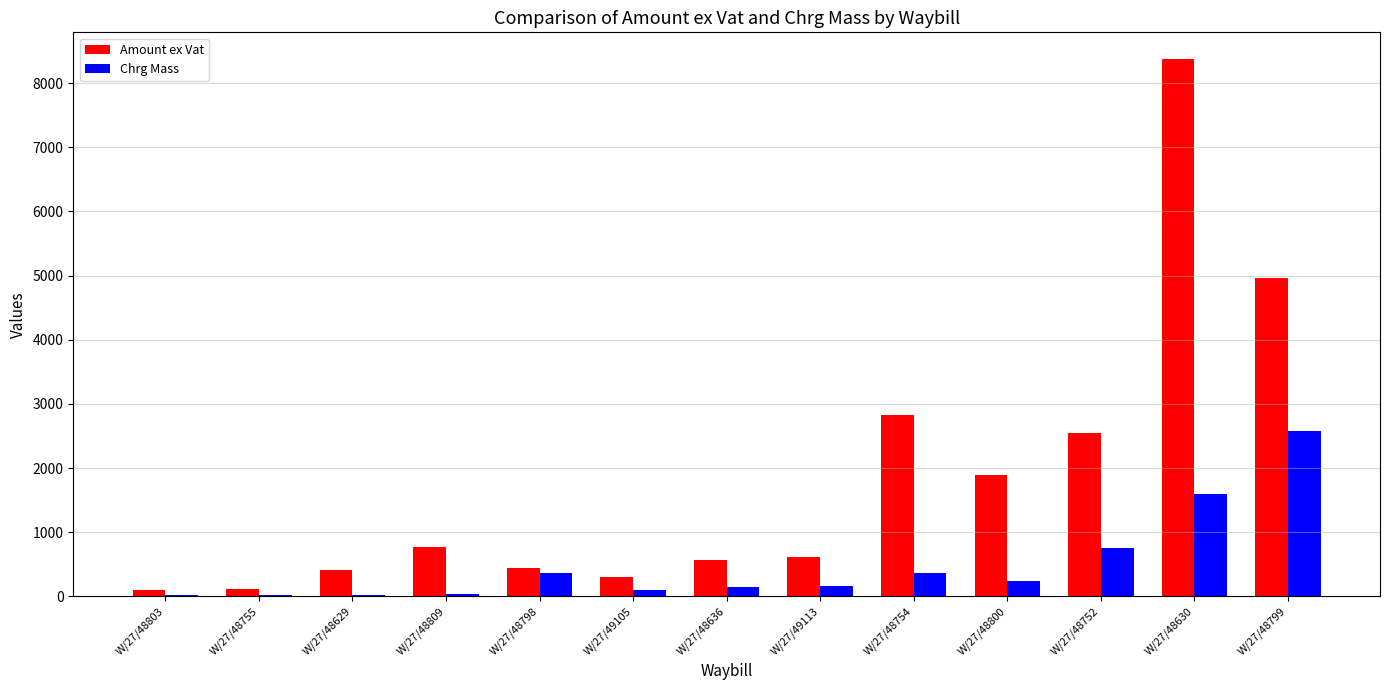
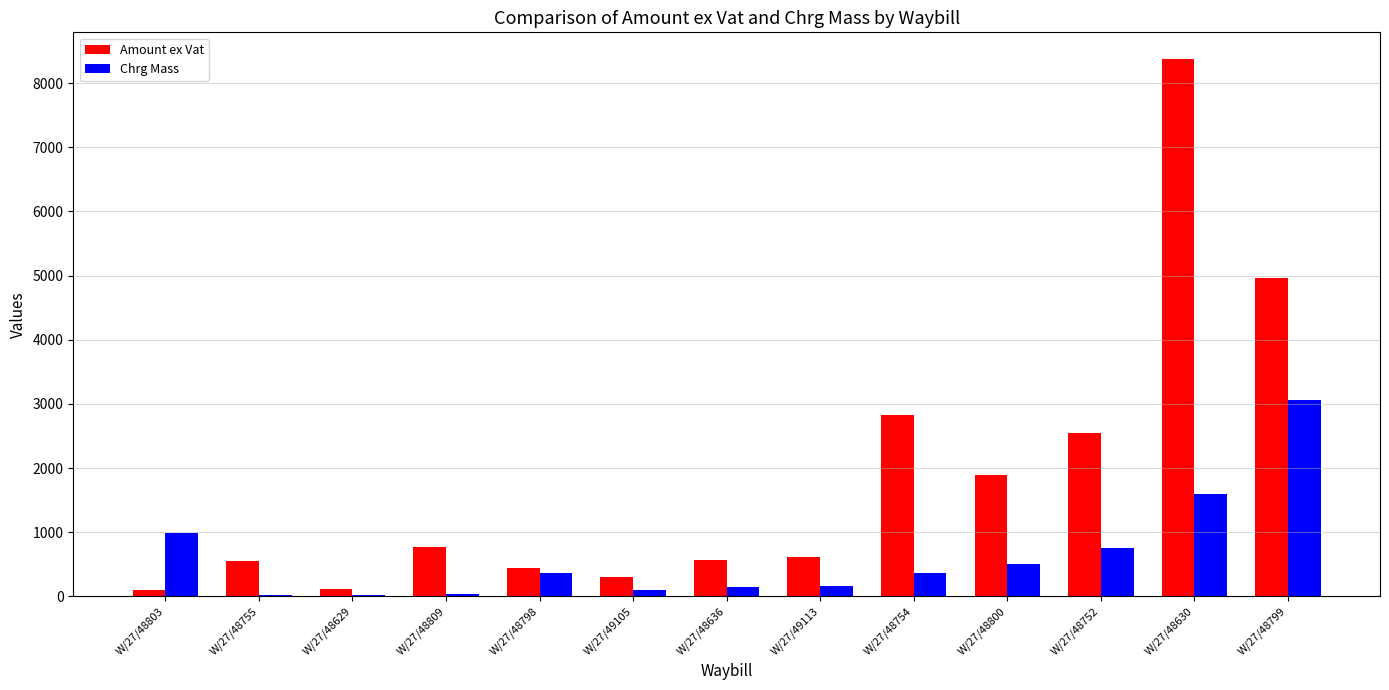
Chrg Mass, W/27/48803: 0 -> 1000
Amount ex Vat, W/27/48755: 100 -> 600
Amount ex Vat, W/27/48629: 400 -> 100
Chrg Mass, W/27/48800: 200 -> 500
Chrg Mass, W/27/48799: 2600 -> 3100
